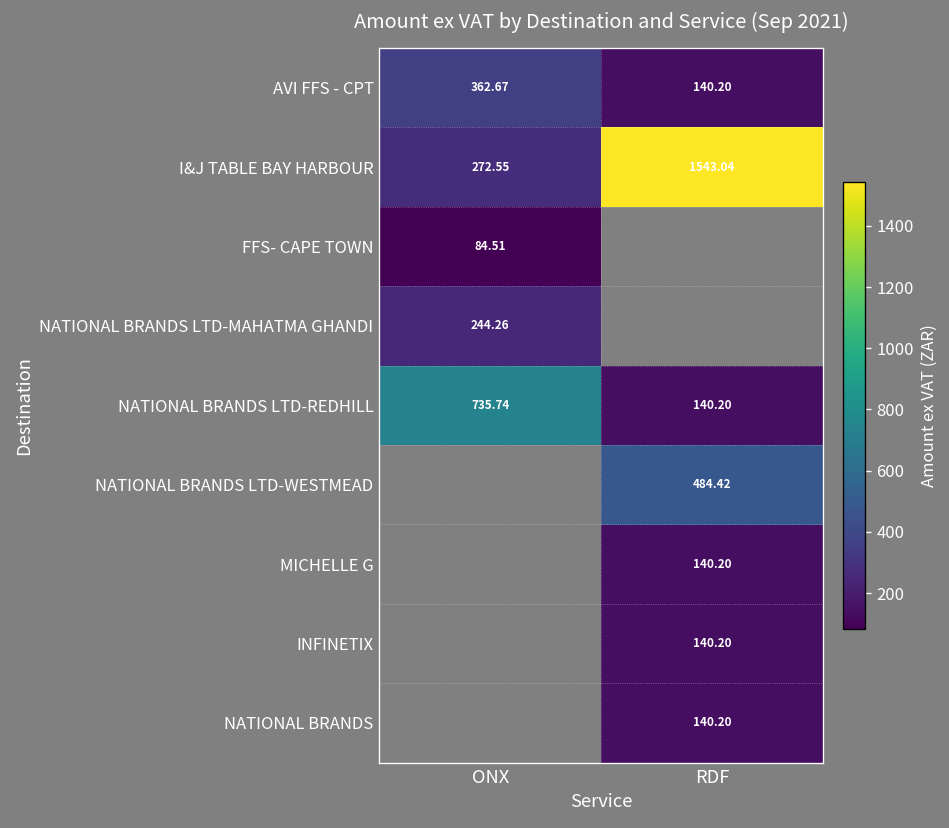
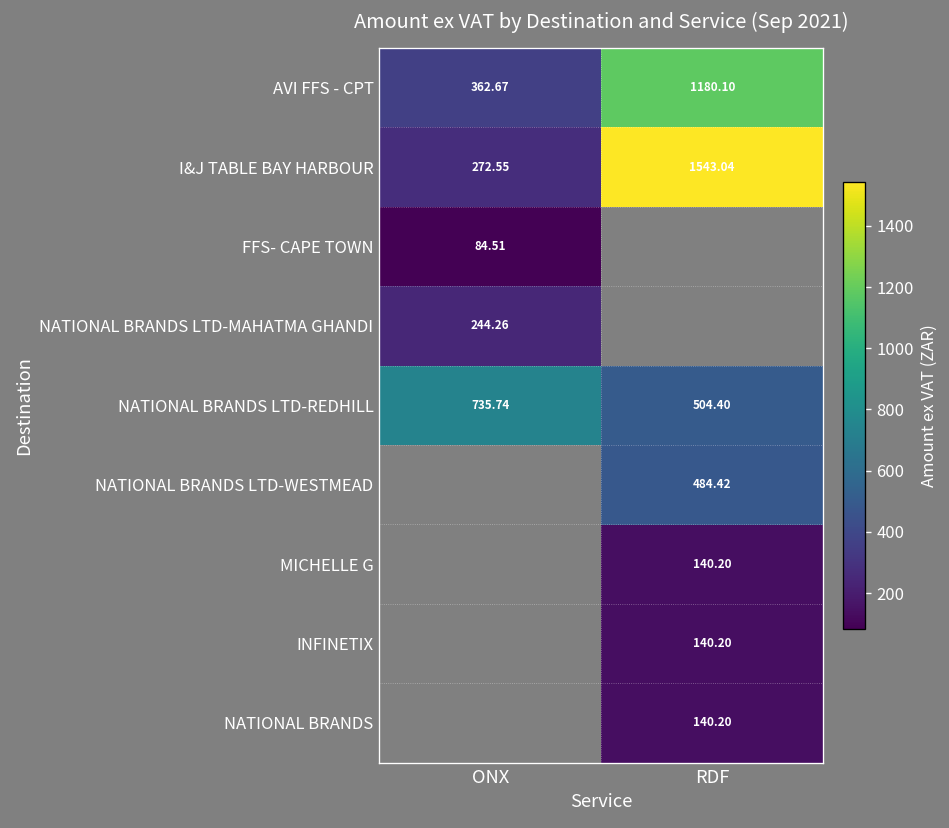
AVI FFS - CPT, RDF: 140.20 -> 1180.10
NATIONAL BRANDS LTD-REDHILL, RDF: 140.20 -> 504.40
